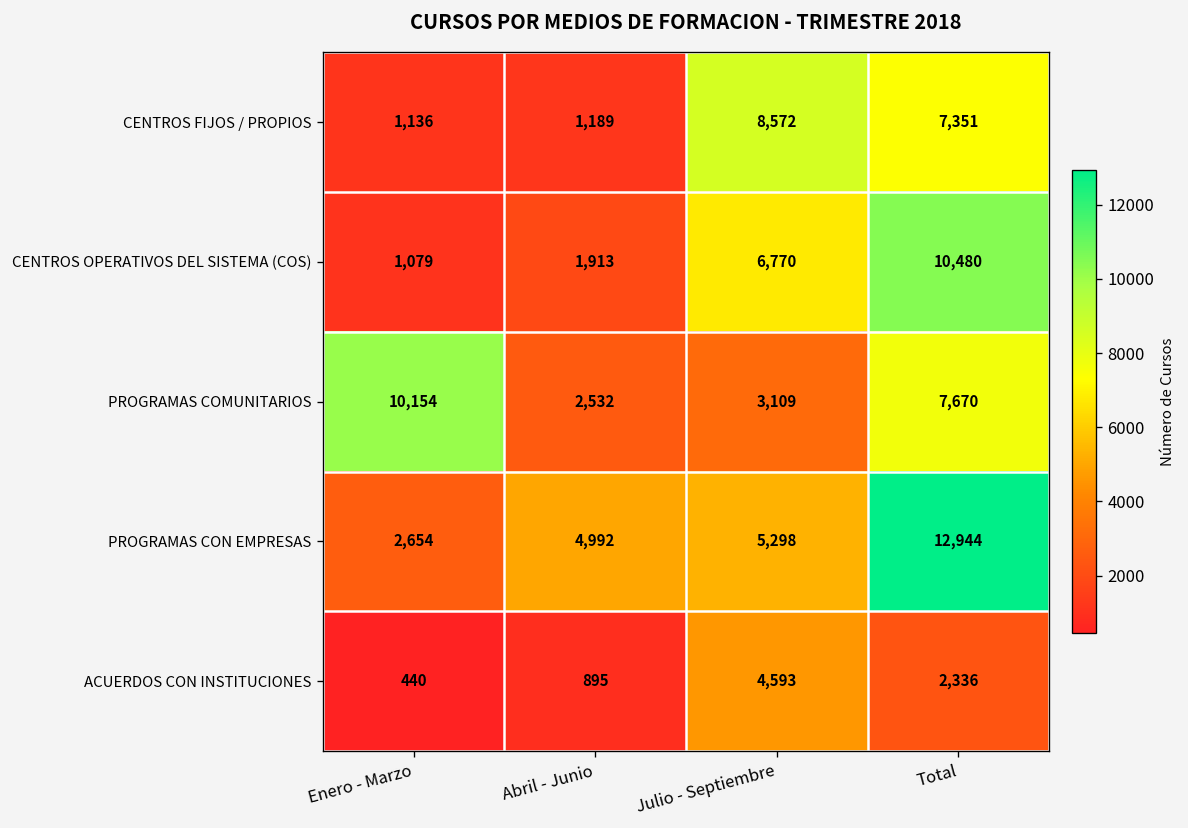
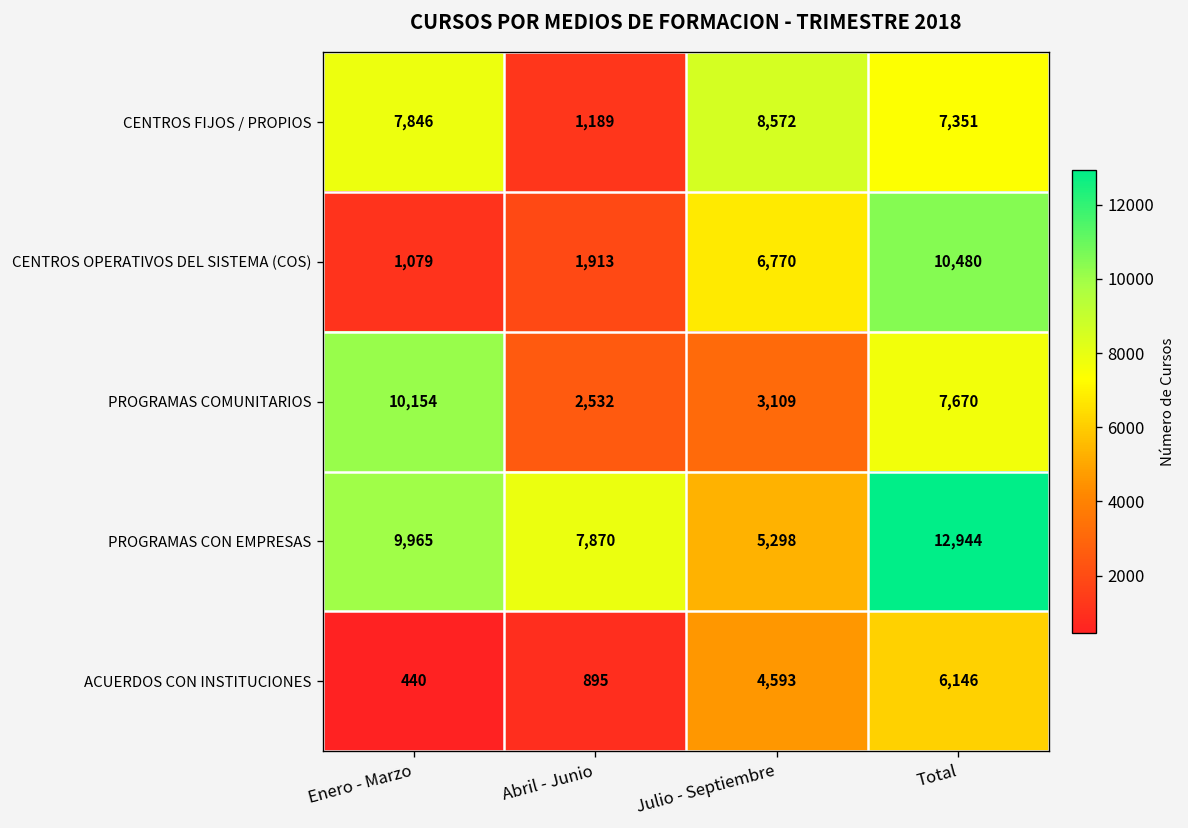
CENTROS FIJOS / PROPIOS, Enero - Marzo: 1,136 -> 7,846
PROGRAMAS CON EMPRESAS, Enero - Marzo: 2,654 -> 9,965
PROGRAMAS CON EMPRESAS, Abril - Junio: 4,992 -> 7,870
ACUERDOS CON INSTITUCIONES, Total: 2,336 -> 6,146
